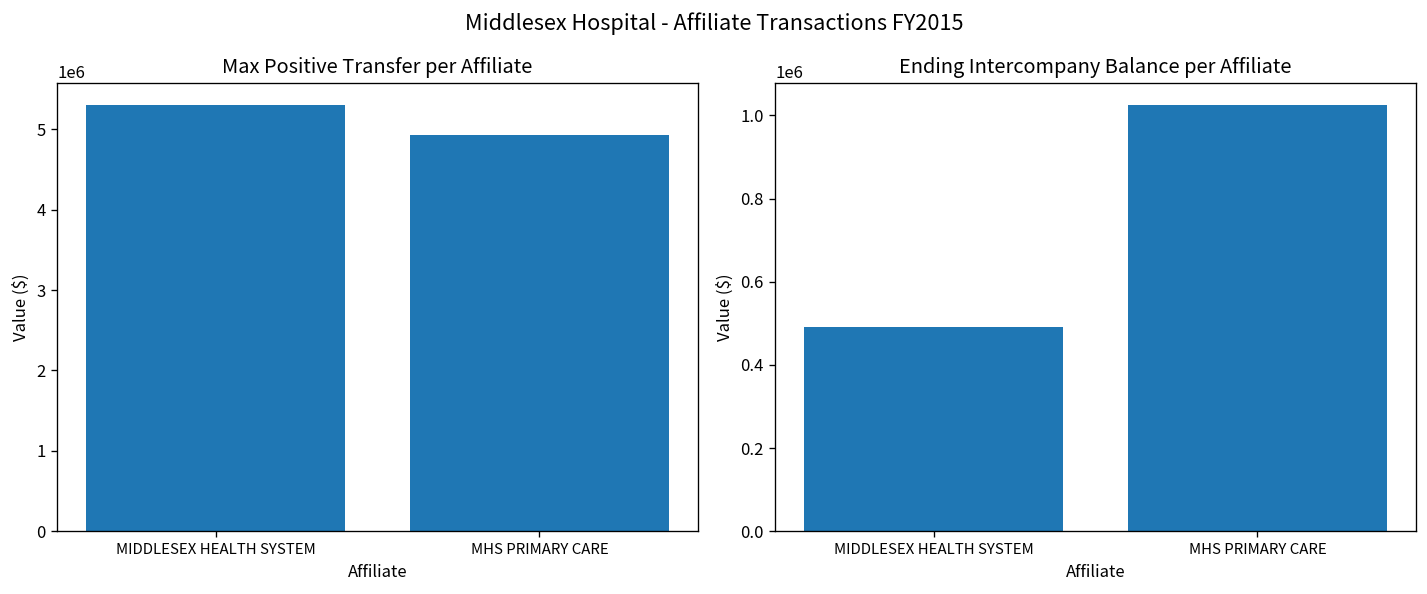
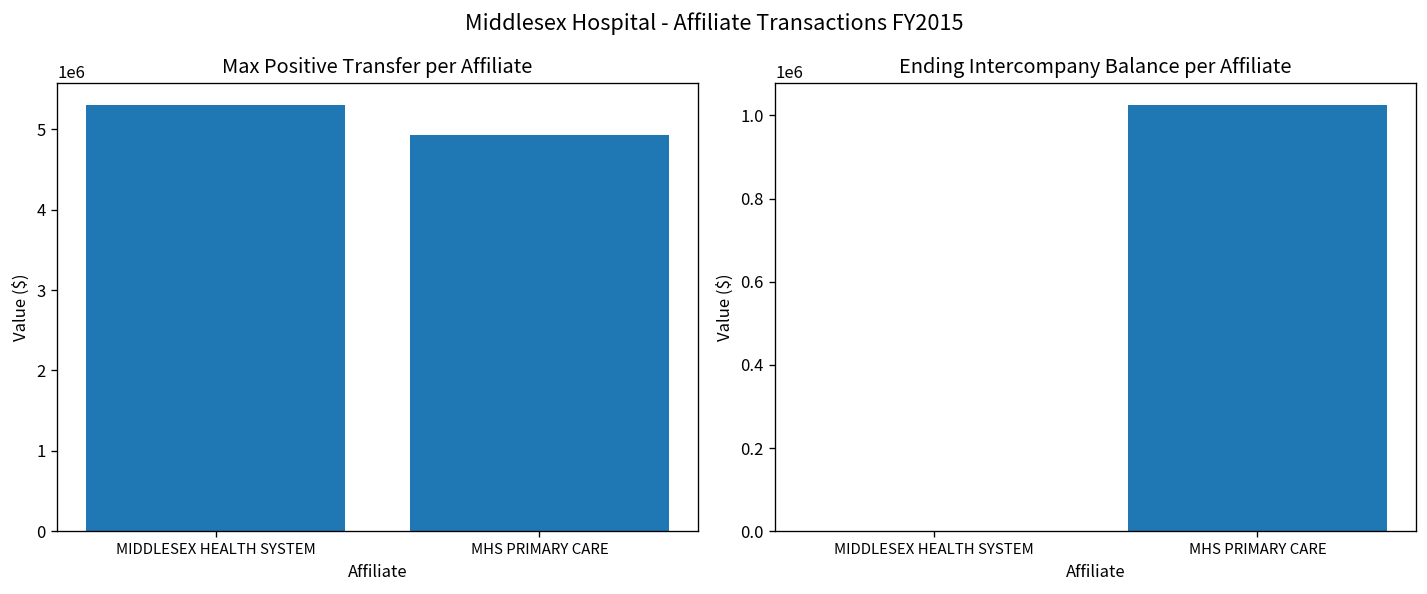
Ending Intercompany Balance per Affiliate, MIDDLESEX HEALTH SYSTEM: 490000 -> 0
